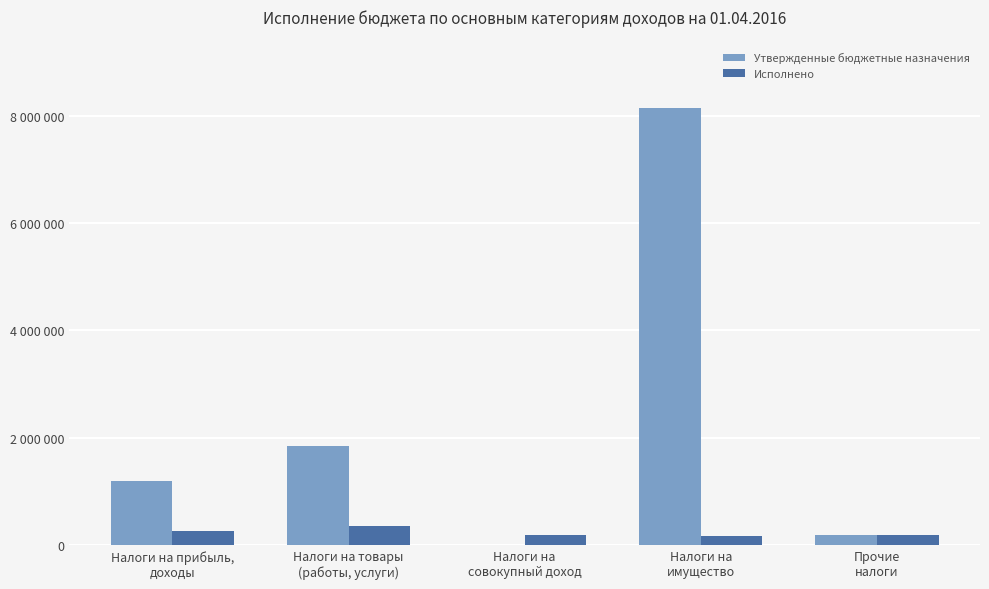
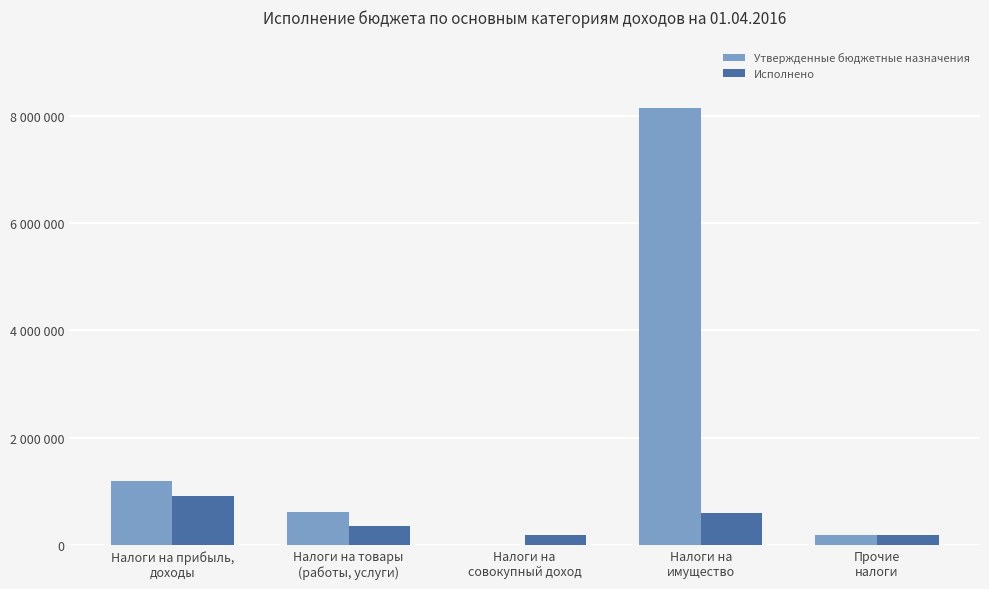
Исполнено, Налоги на прибыль, доходы: 300000 -> 900000
Утвержденные бюджетные назначения, Налоги на товары (работы, услуги): 1900000 -> 600000
Исполнено, Налоги на имущество: 200000 -> 600000
